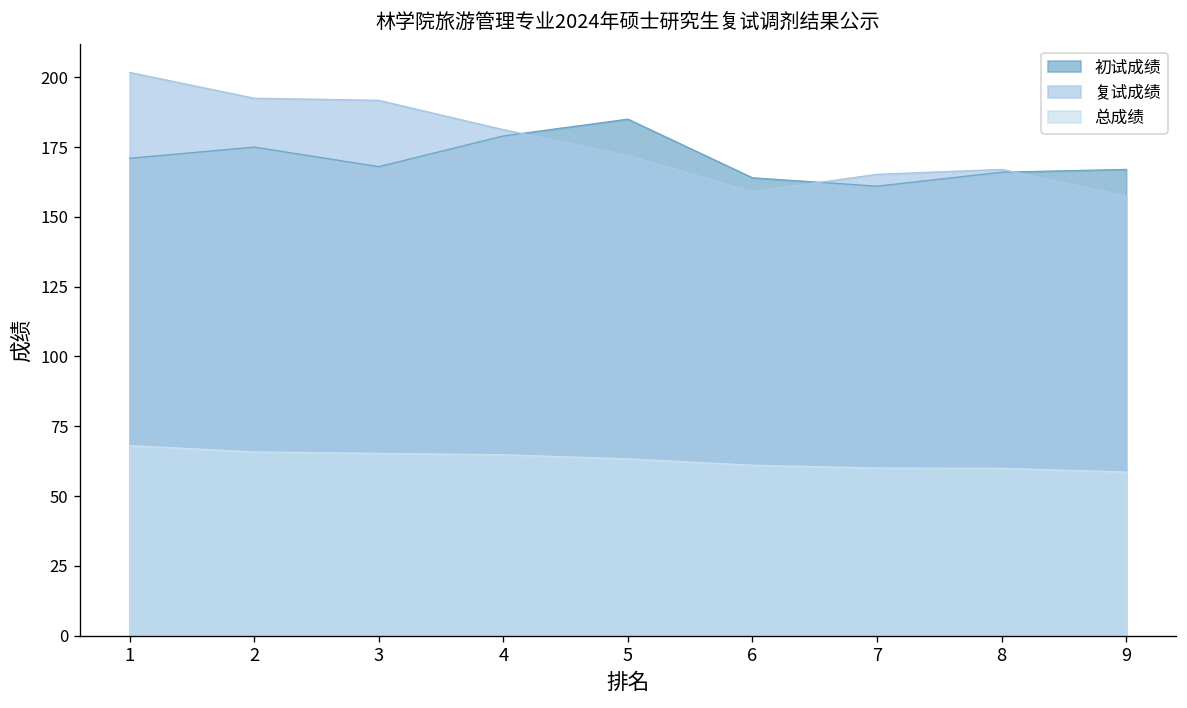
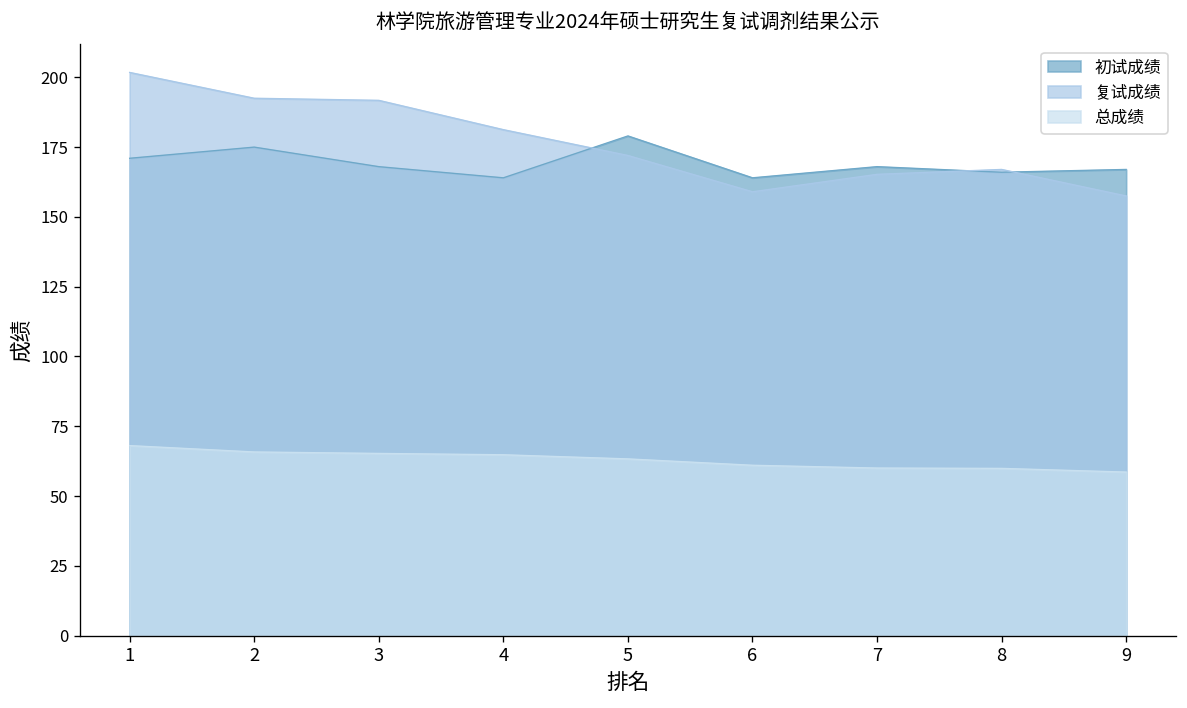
初试成绩, 4: 179 -> 164
初试成绩, 5: 185 -> 179
初试成绩, 7: 161 -> 168
